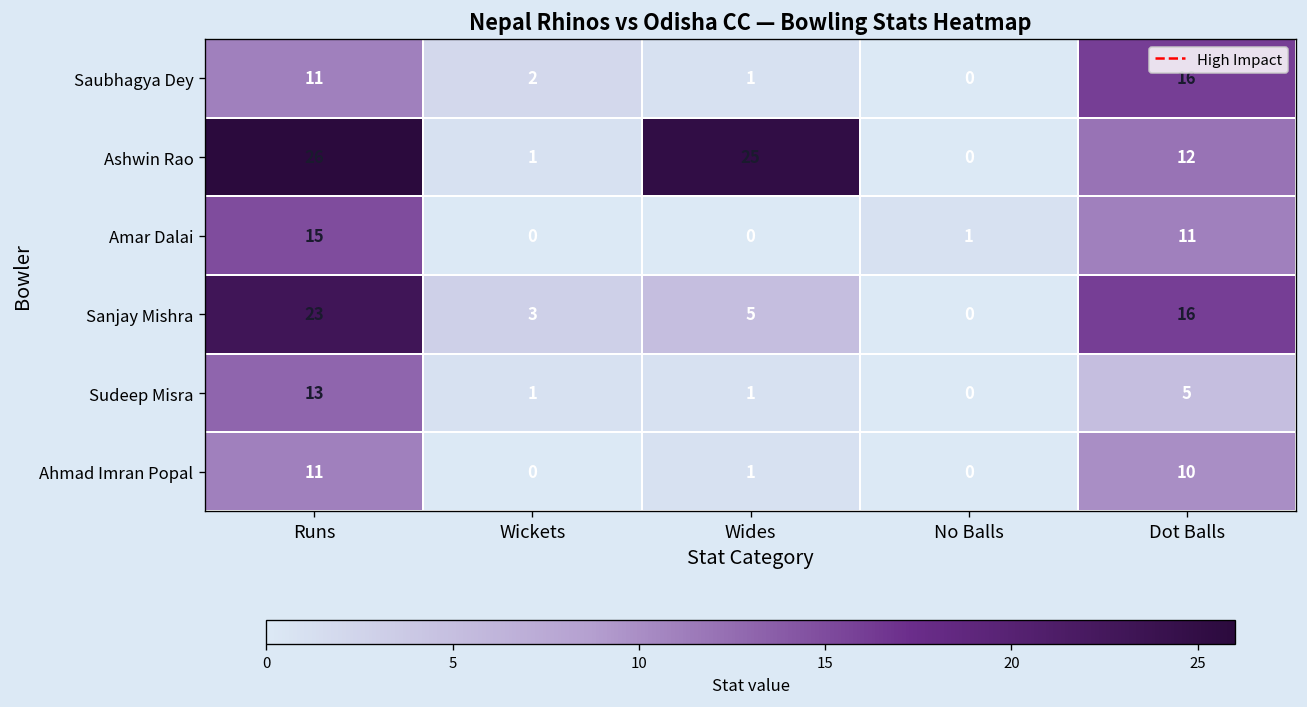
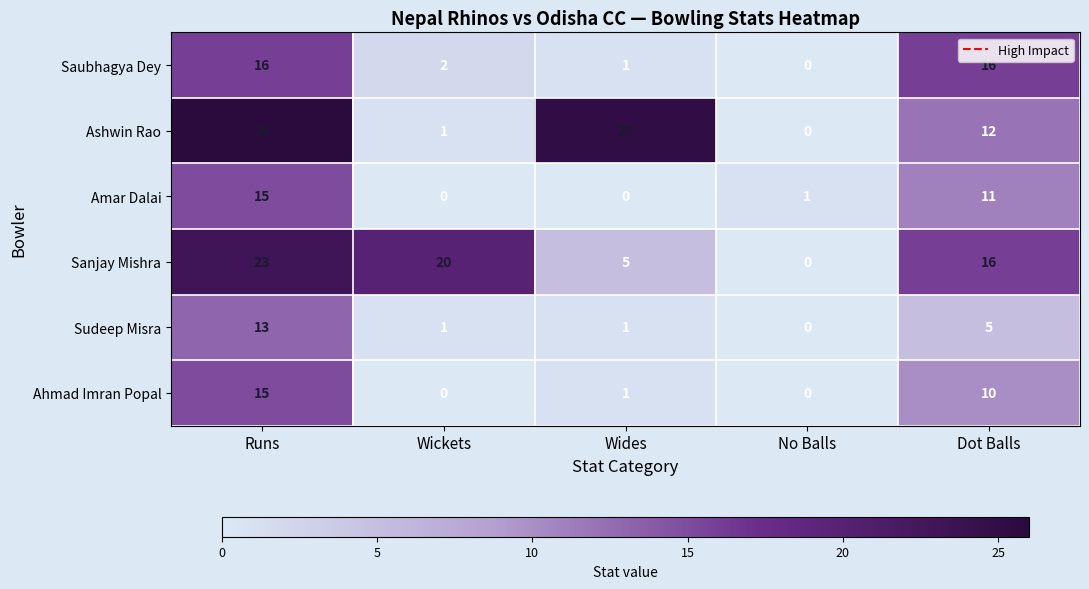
Saubhagya Dey, Runs: 11 -> 16
Sanjay Mishra, Wickets: 3 -> 20
Ahmad Imran Popal, Runs: 11 -> 15
